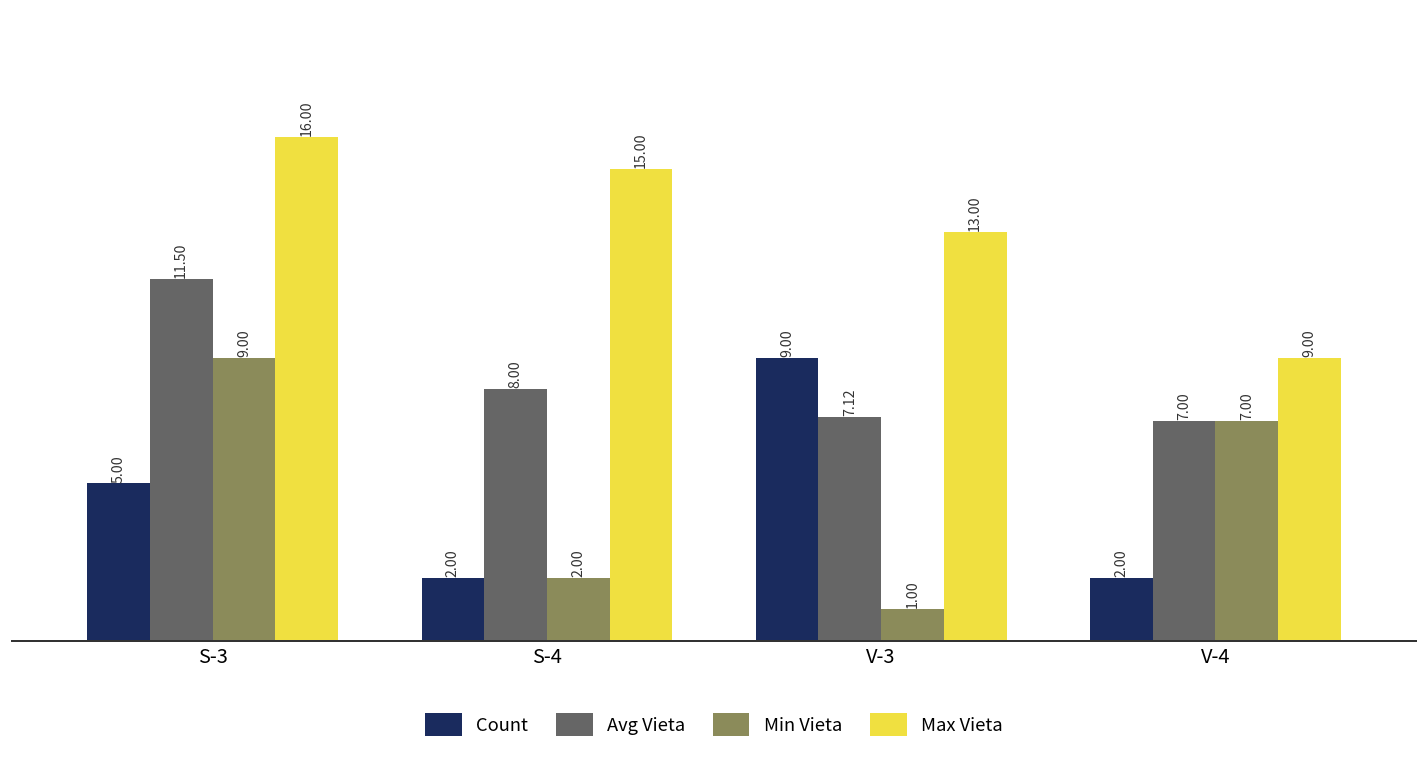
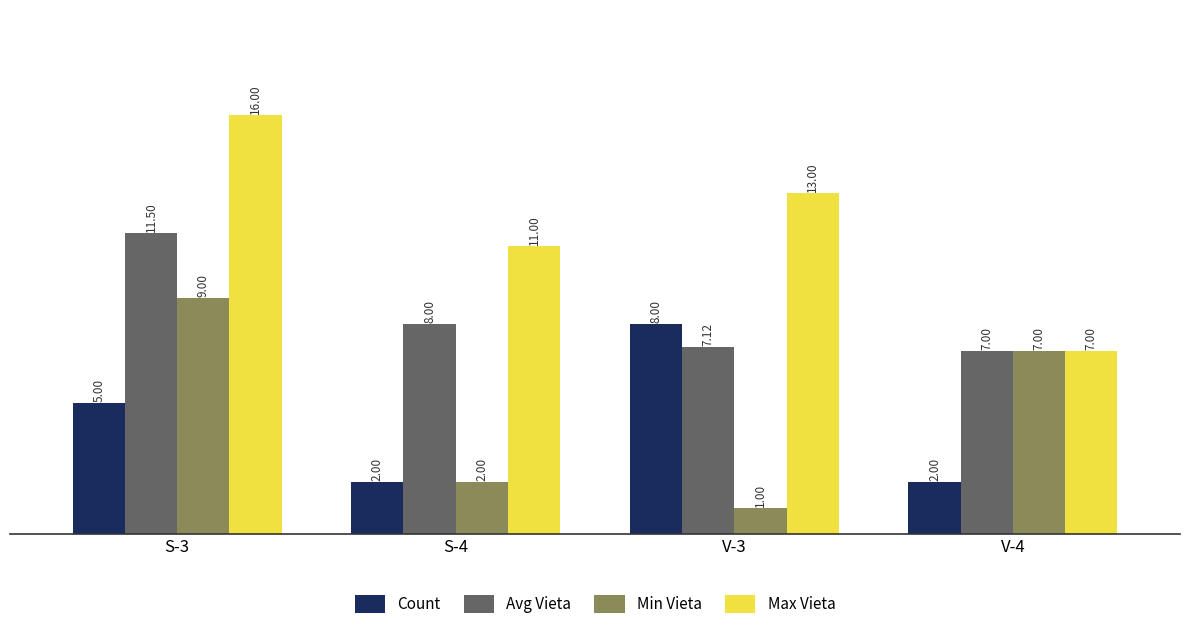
Max Vieta, S-4: 15.00 -> 11.00
Count, V-3: 9.00 -> 8.00
Max Vieta, V-4: 9.00 -> 7.00
